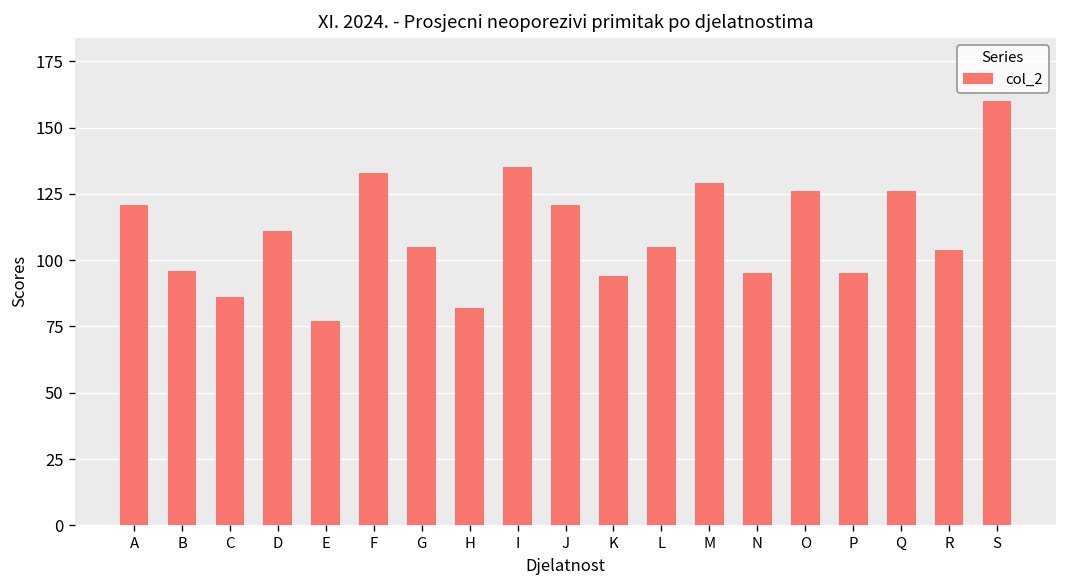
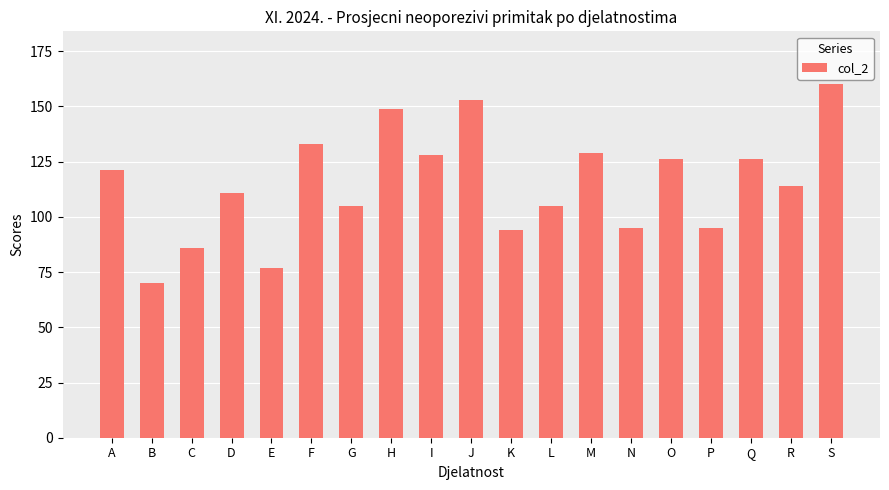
B: 96 -> 70
H: 82 -> 149
I: 135 -> 128
J: 121 -> 153
R: 104 -> 114
